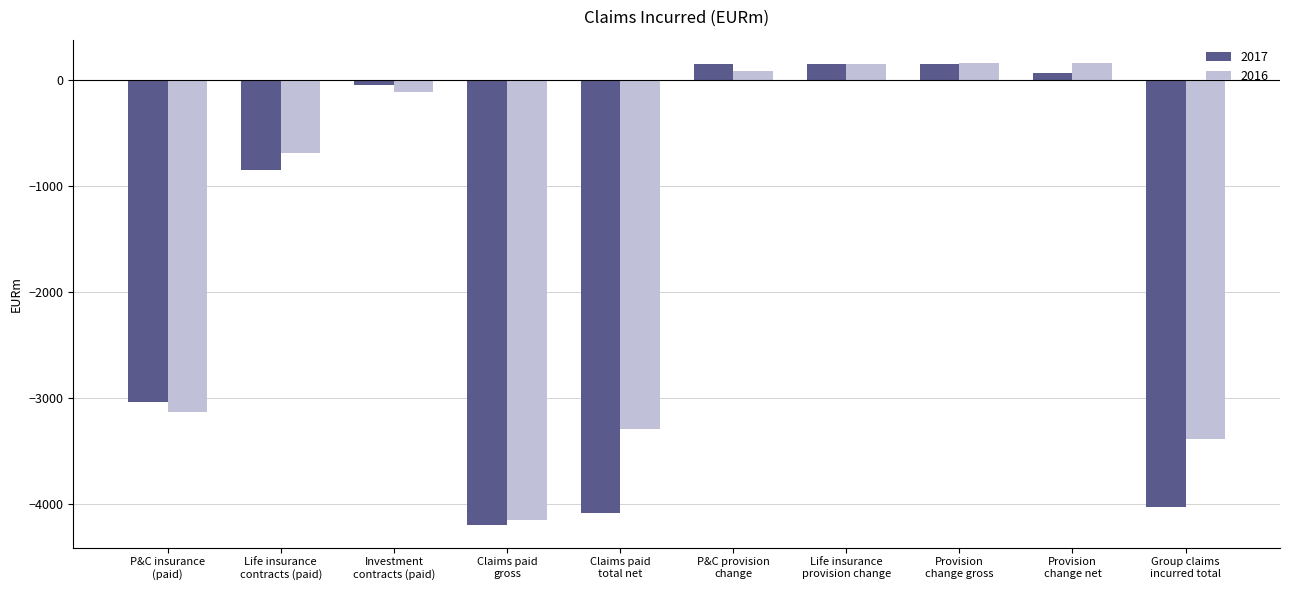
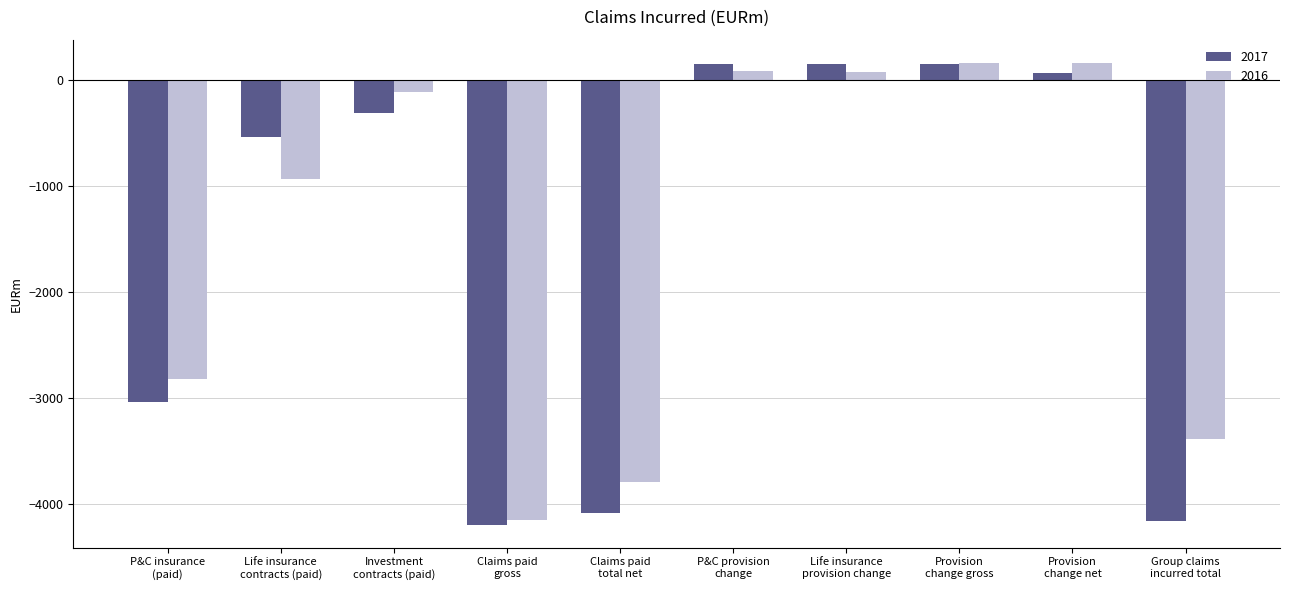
2016, P&C insurance (paid): -3130 -> -2820
2017, Life insurance contracts (paid): -850 -> -540
2016, Life insurance contracts (paid): -690 -> -930
2017, Investment contracts (paid): -50 -> -310
2016, Claims paid total net: -3290 -> -3790
2016, Life insurance provision change: 150 -> 80
2017, Group claims incurred total: -4020 -> -4160
